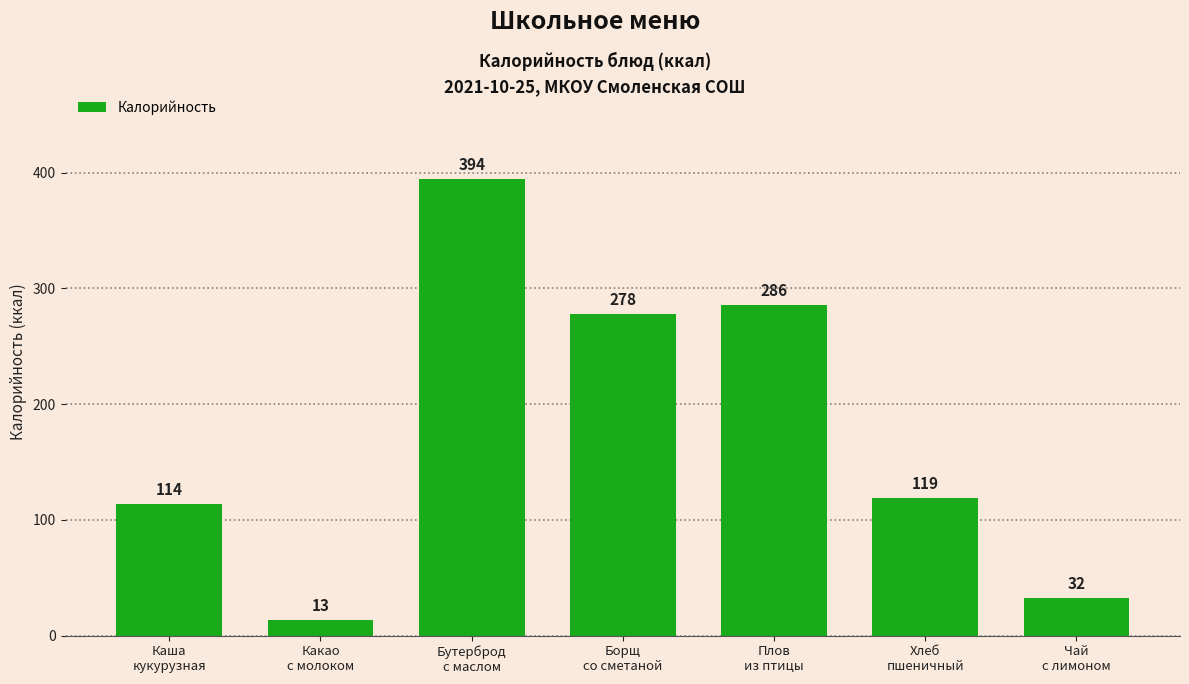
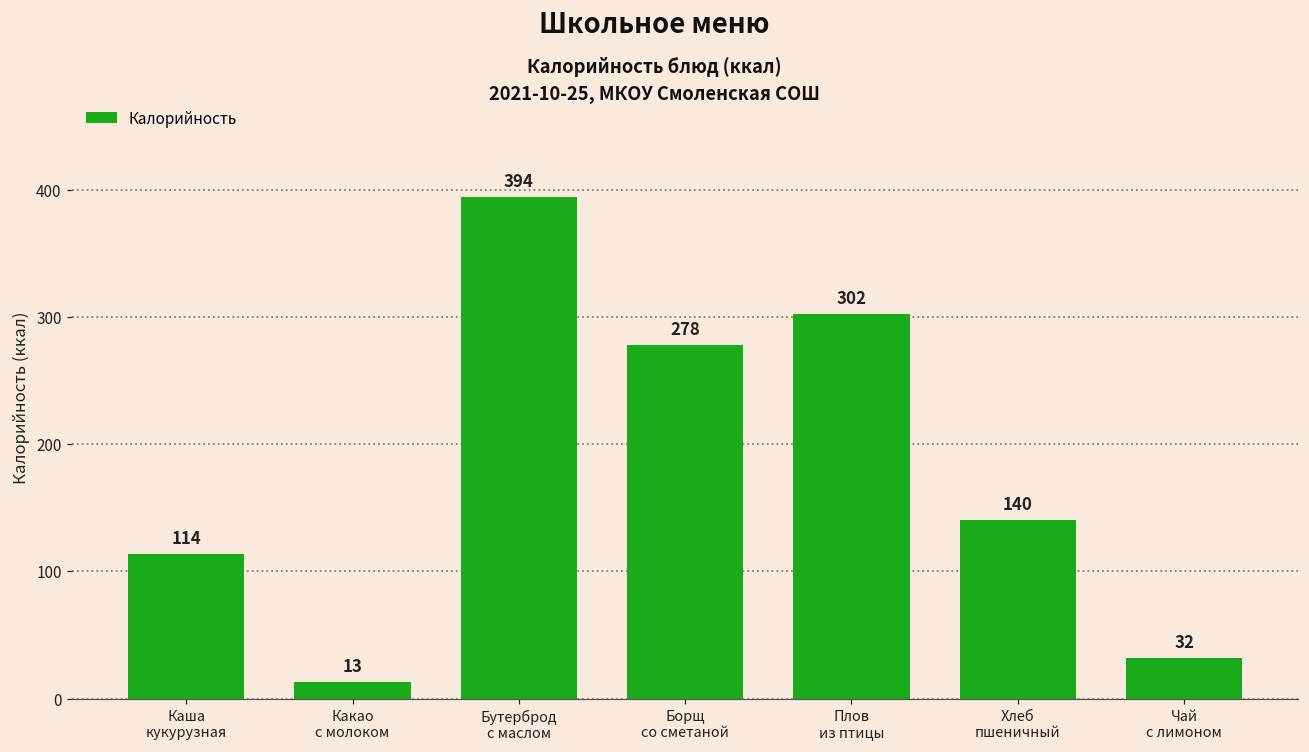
Плов из птицы: 286 -> 302
Хлеб пшеничный: 119 -> 140
